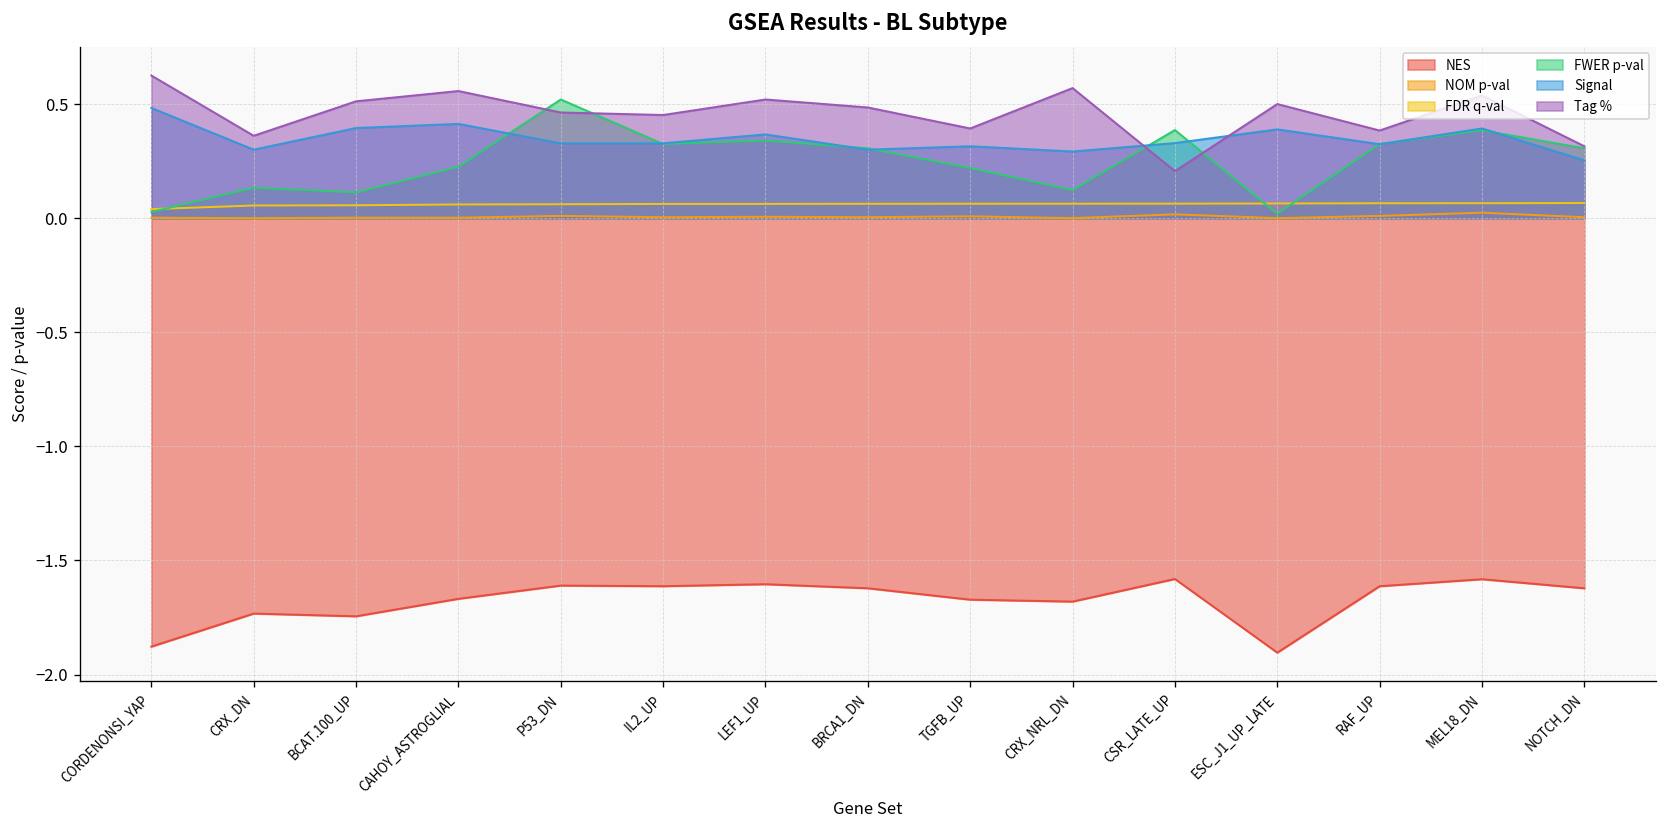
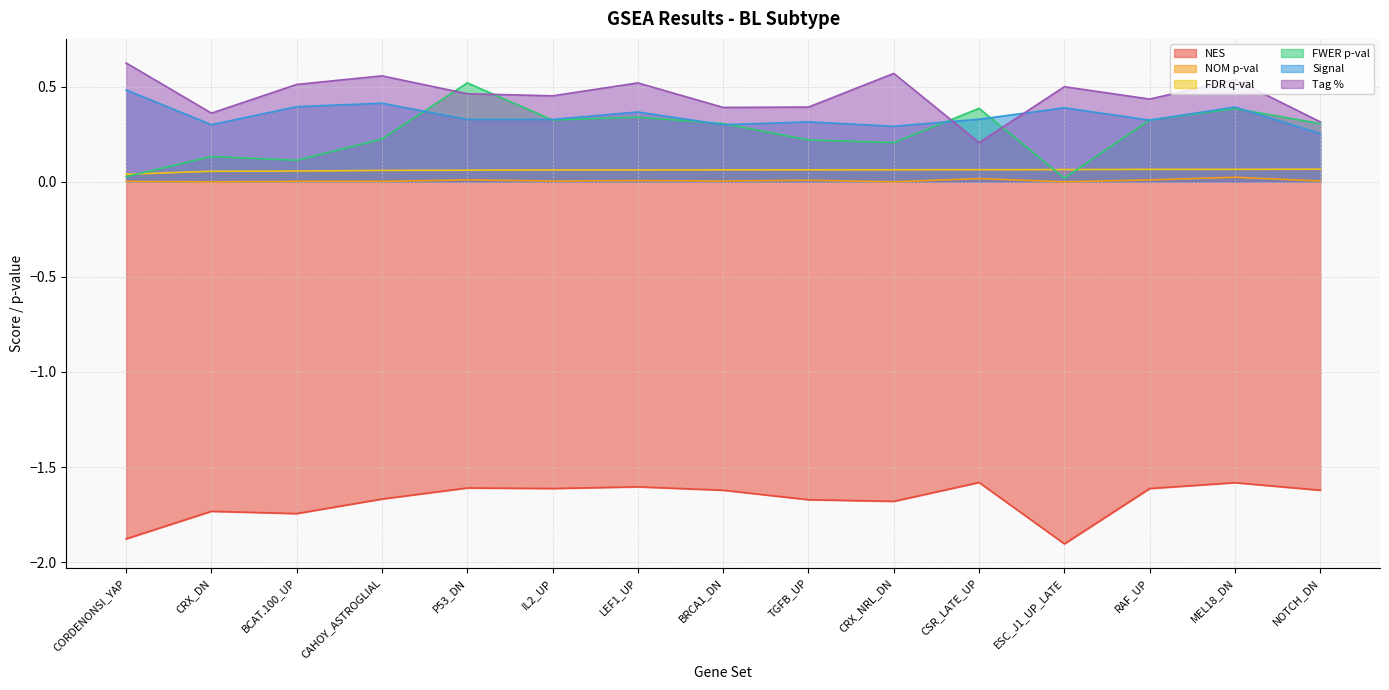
Tag %, BRCA1_DN: 0.49 -> 0.39
FWER p-val, CRX_NRL_DN: 0.12 -> 0.21
Tag %, RAF_UP: 0.38 -> 0.44
